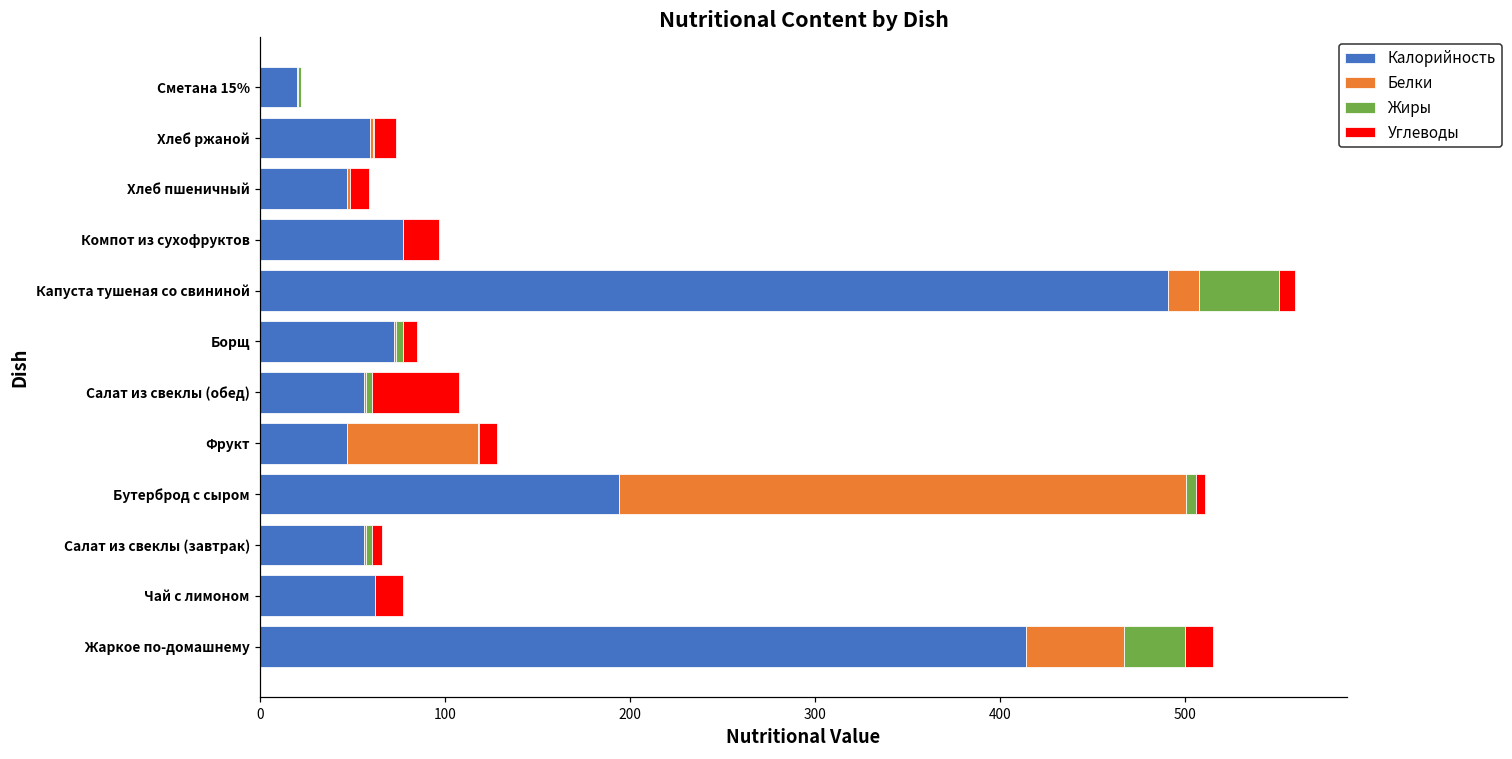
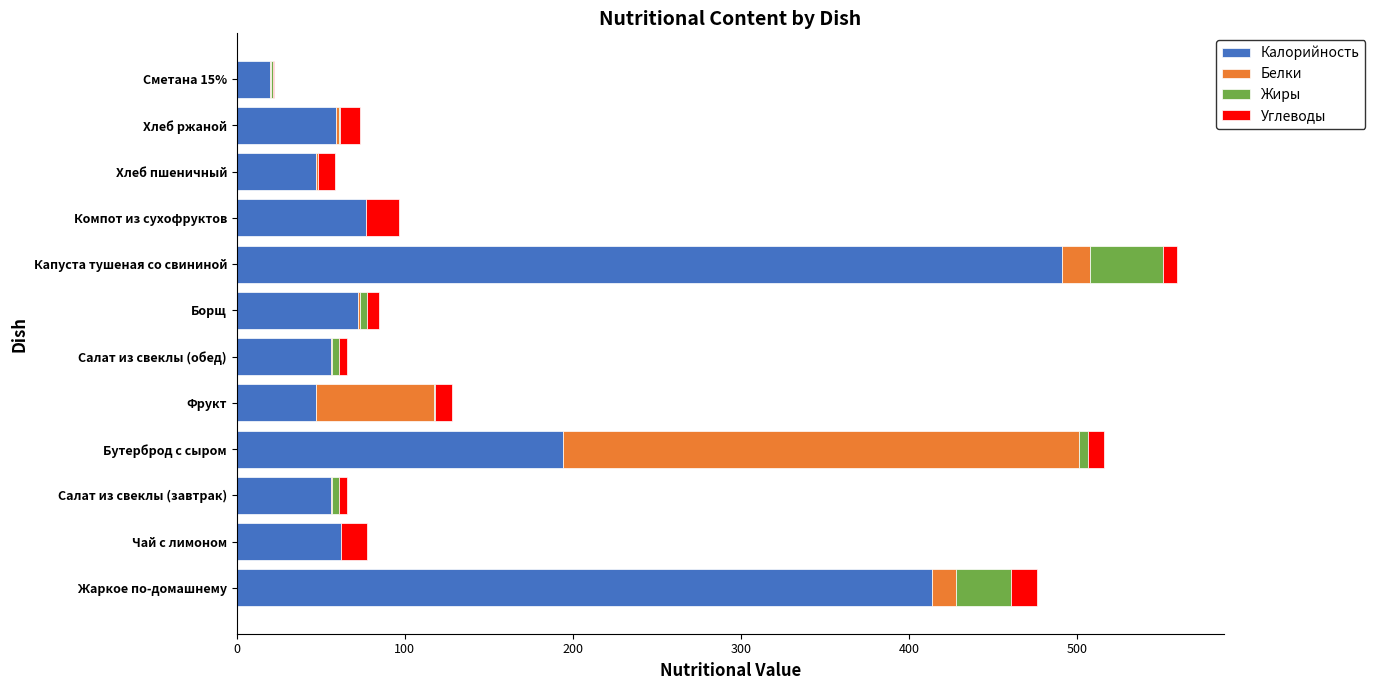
Углеводы, Салат из свеклы (обед): 47 -> 5
Углеводы, Бутерброд с сыром: 5 -> 10
Белки, Жаркое по-домашнему: 53 -> 14
